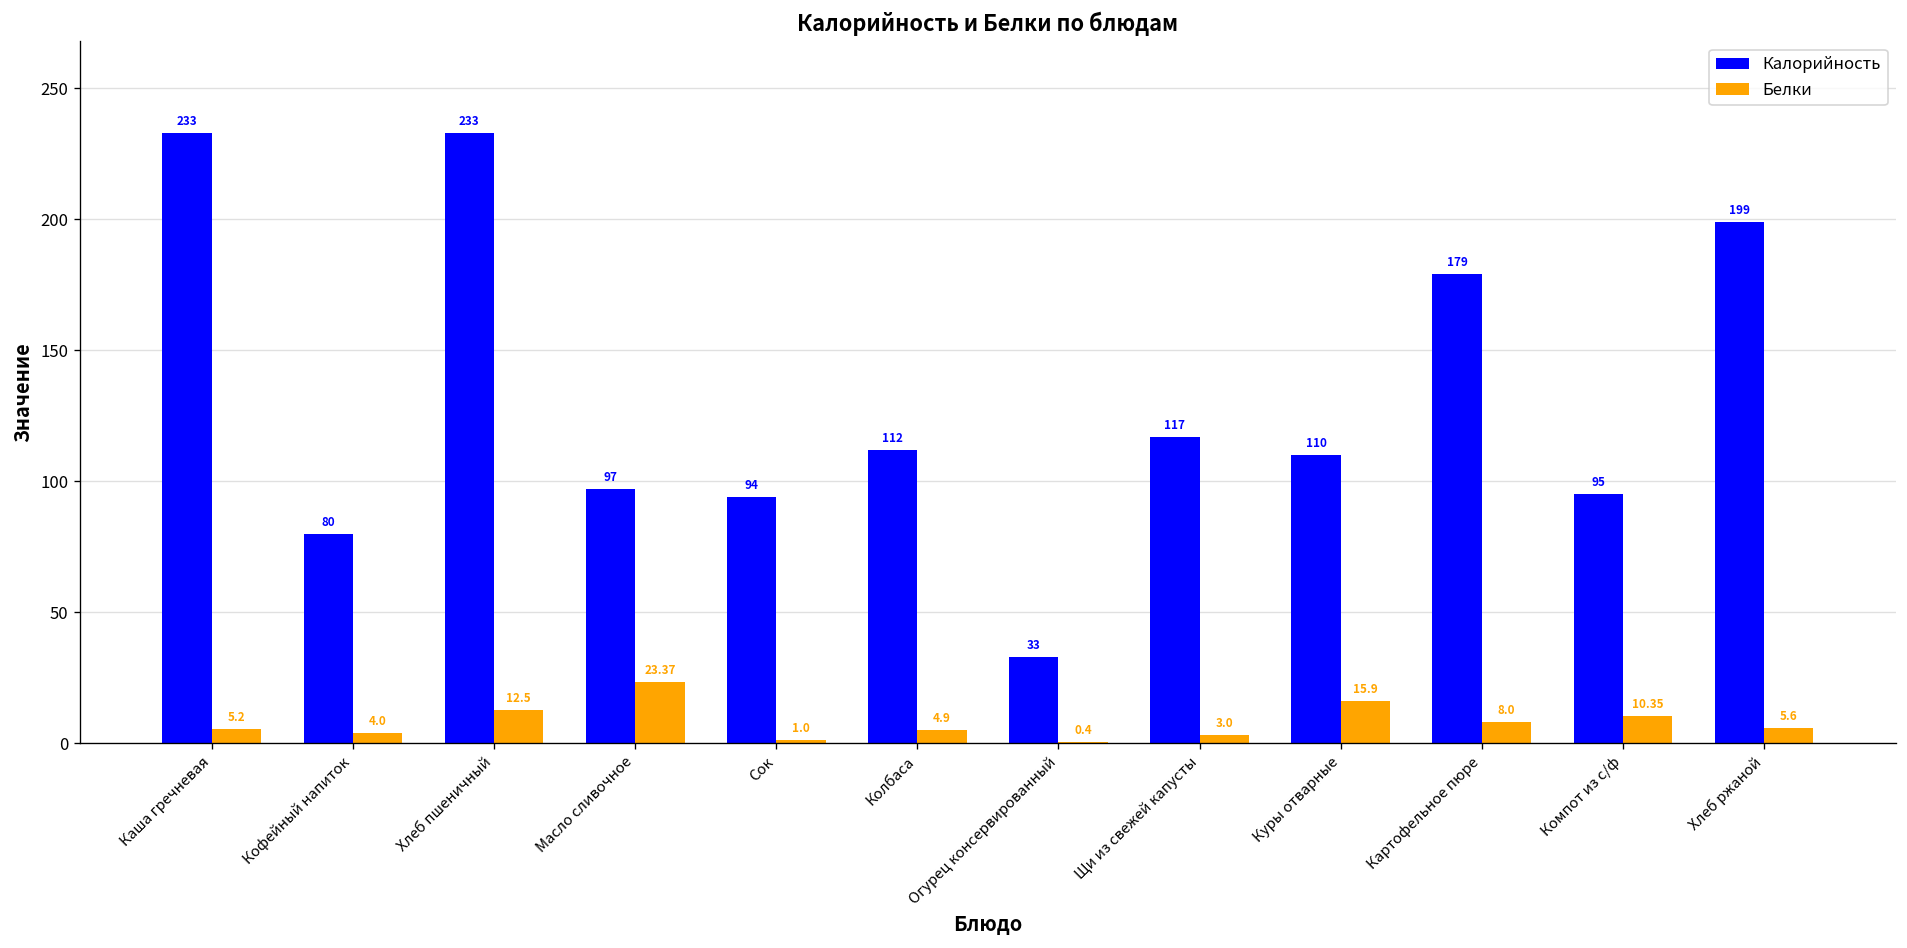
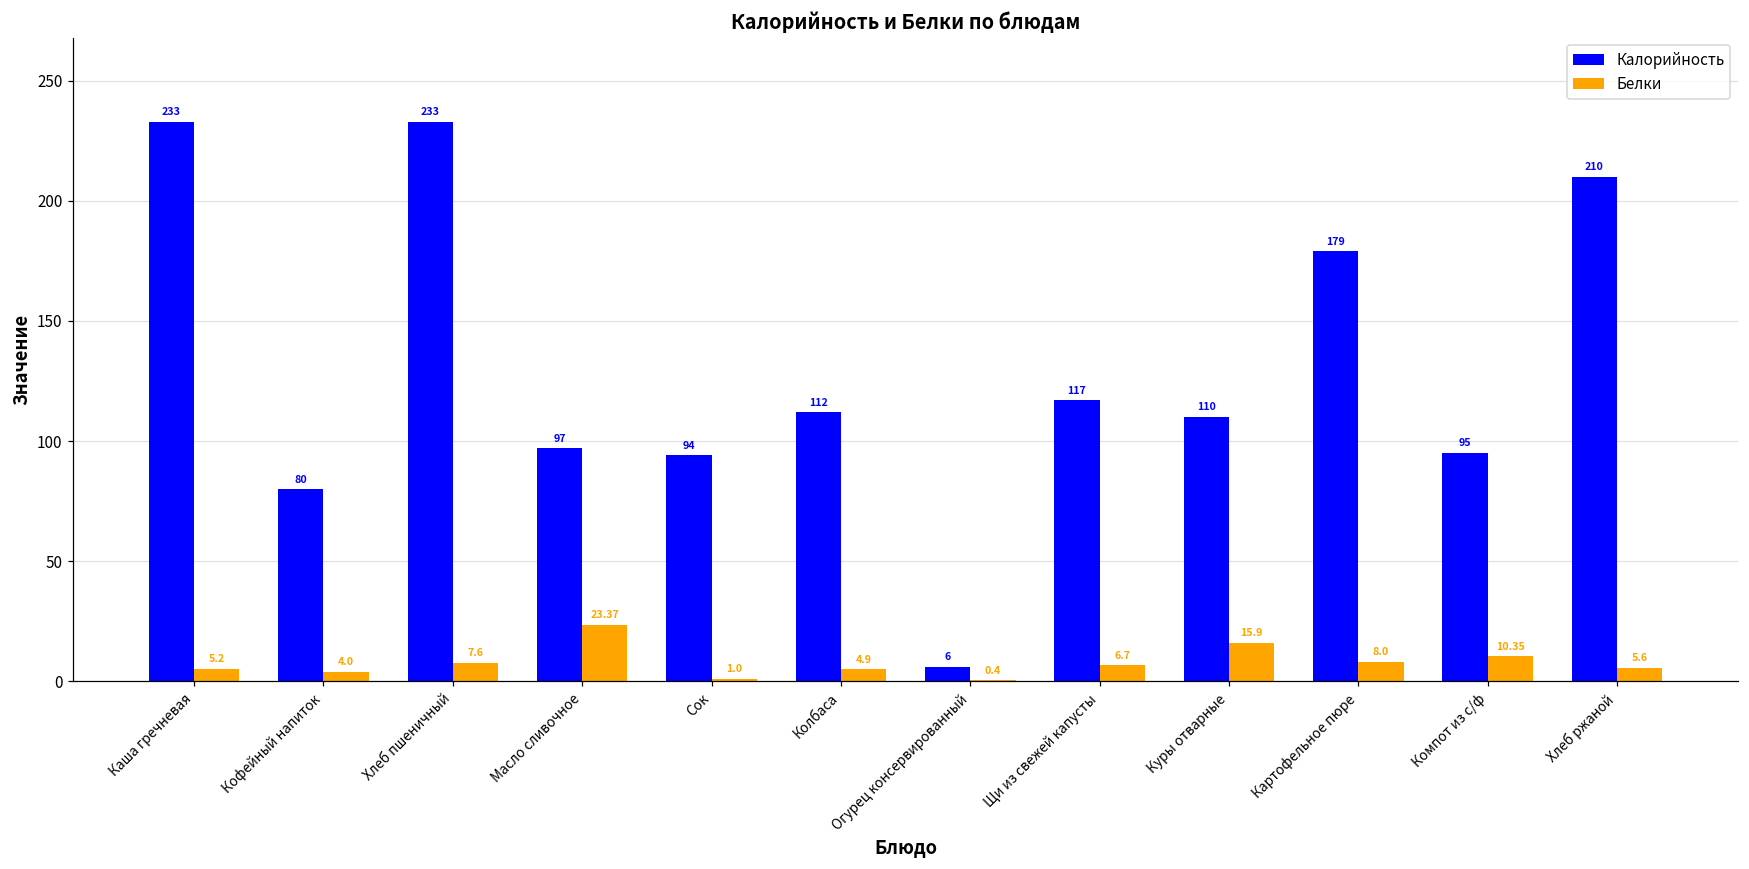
Белки, Хлеб пшеничный: 12.5 -> 7.6
Калорийность, Огурец консервированный: 33 -> 6
Белки, Щи из свежей капусты: 3.0 -> 6.7
Калорийность, Хлеб ржаной: 199 -> 210
